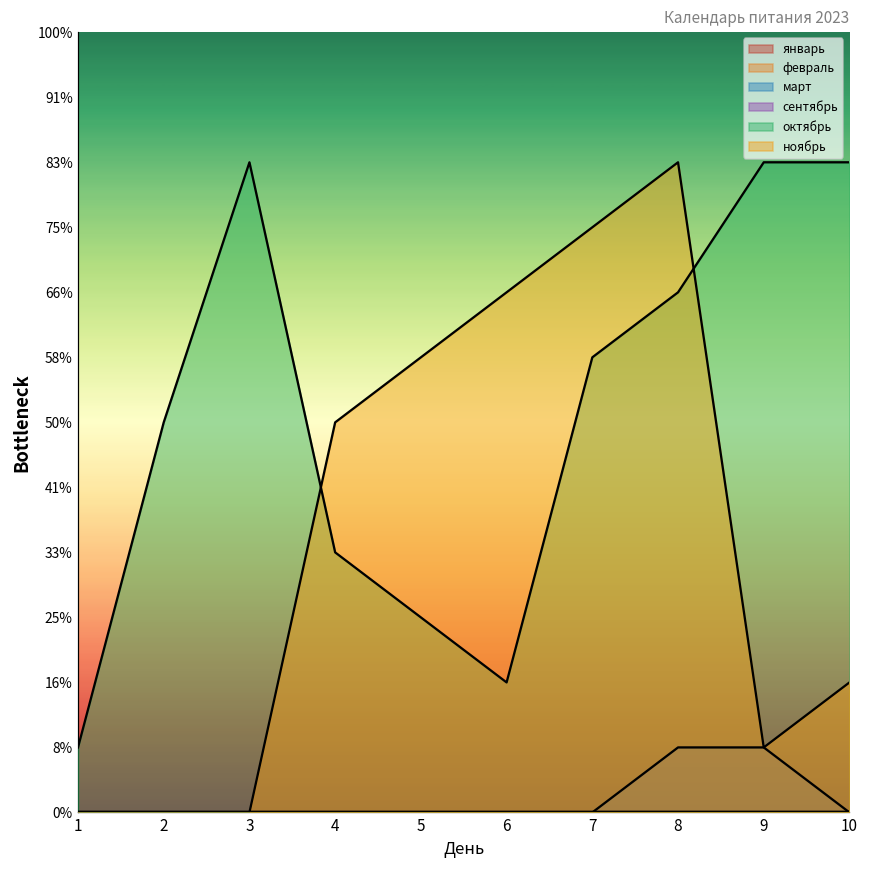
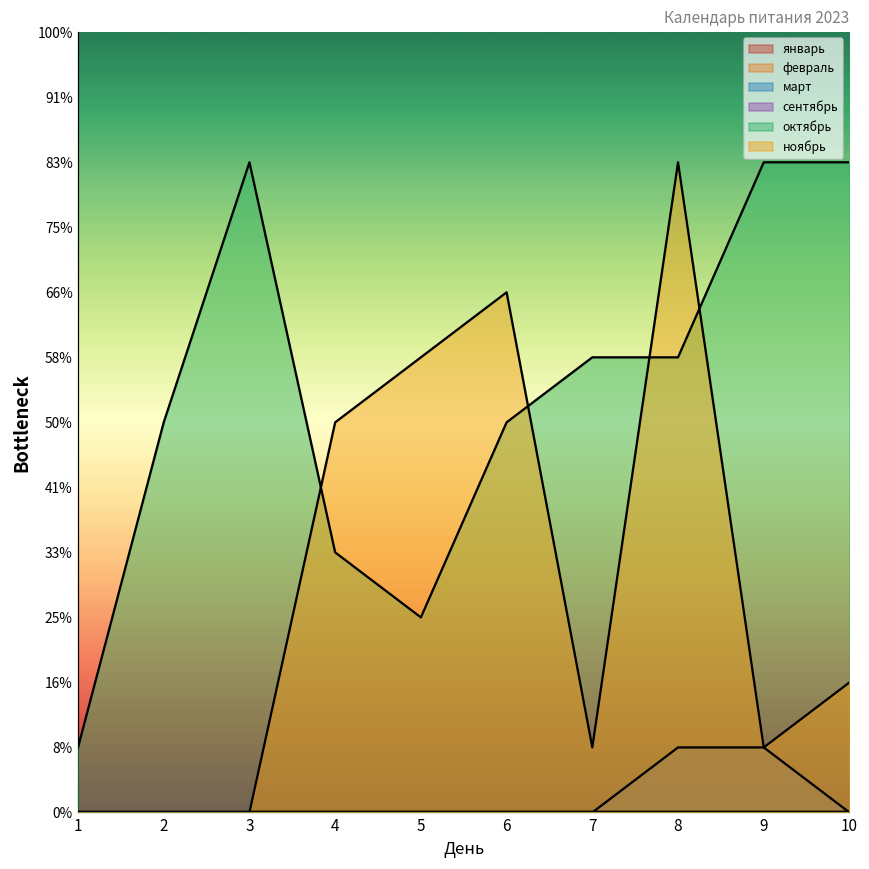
октябрь, 6: 17% -> 50%
ноябрь, 7: 75% -> 8%
октябрь, 8: 67% -> 58%
